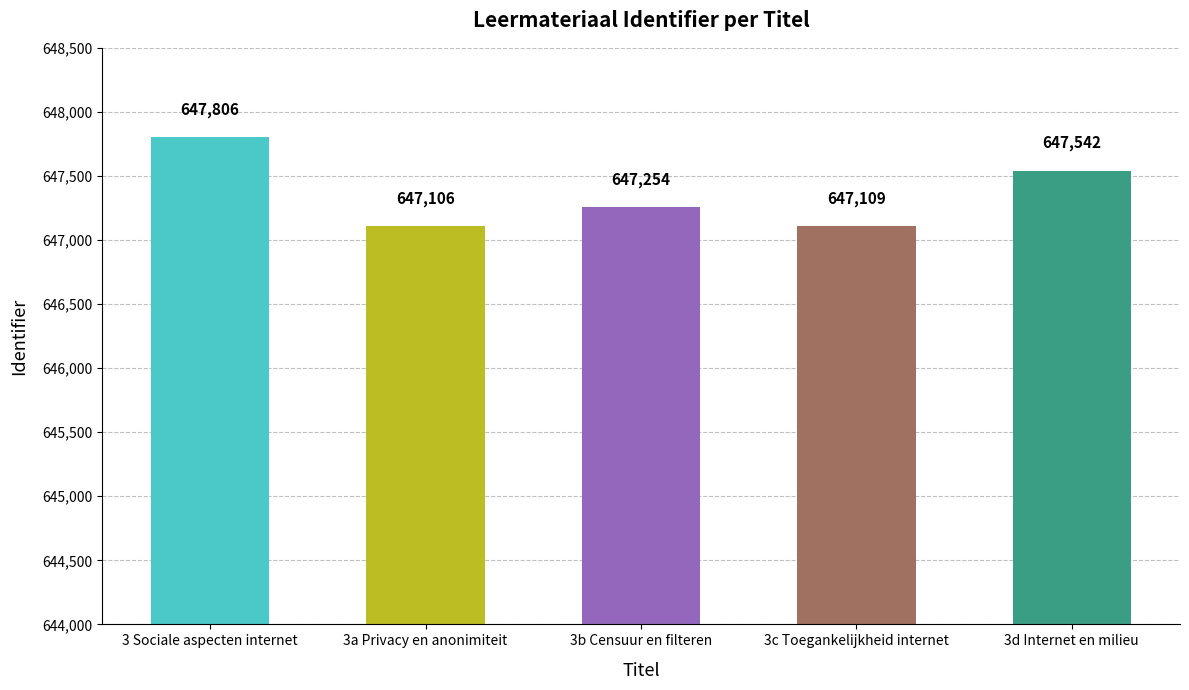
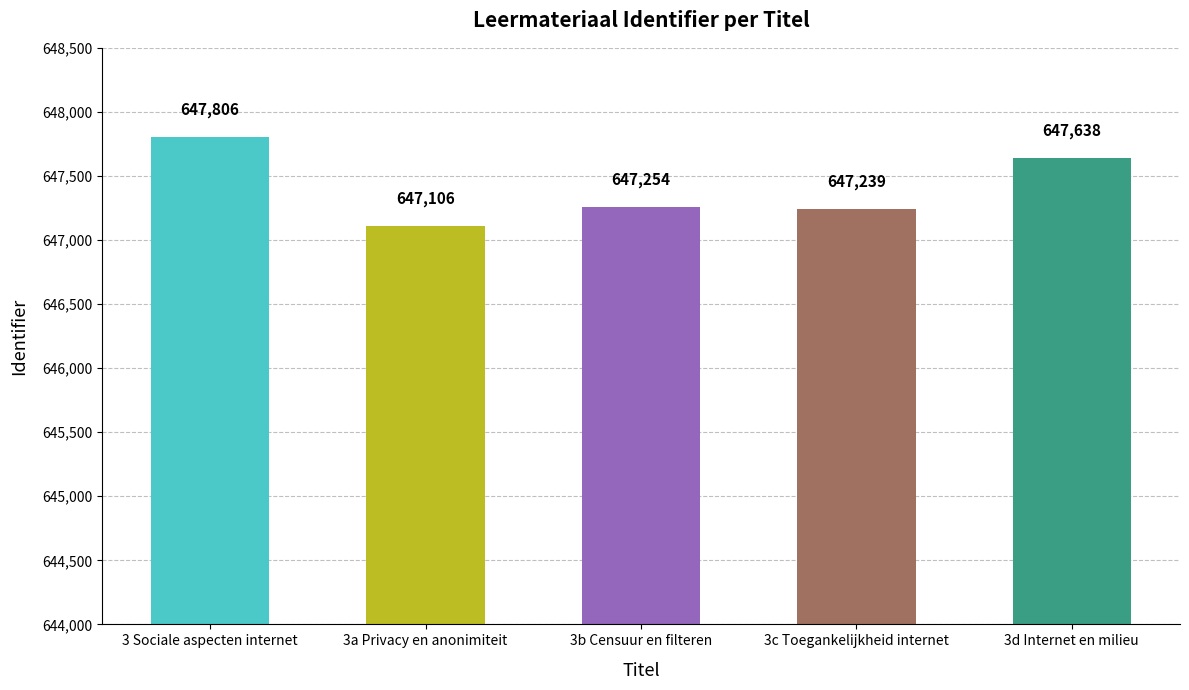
3c Toegankelijkheid internet: 647,109 -> 647,239
3d Internet en milieu: 647,542 -> 647,638
